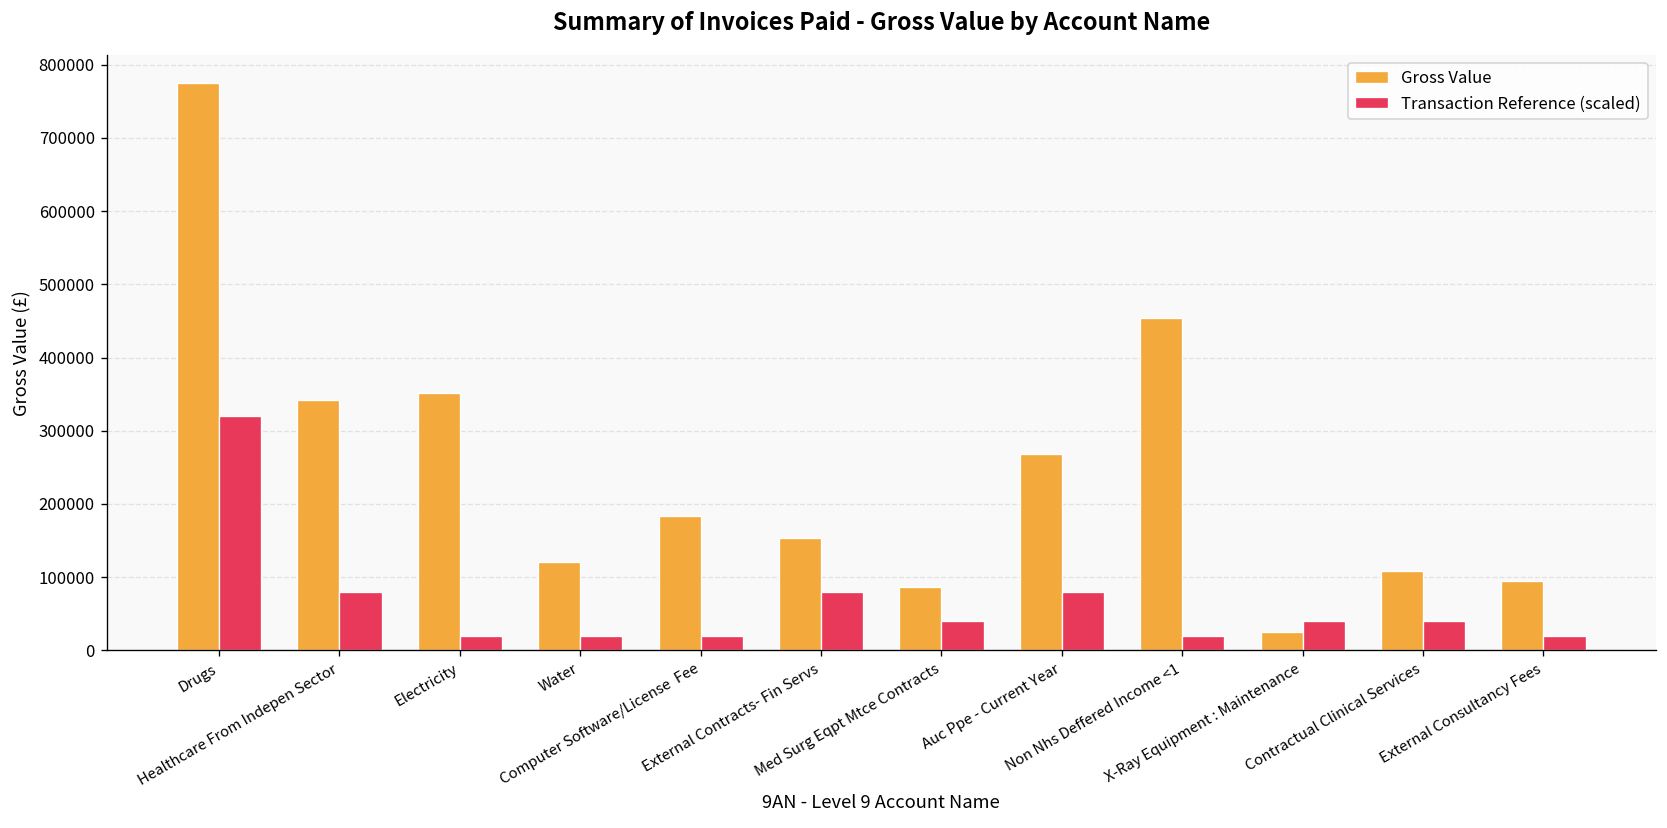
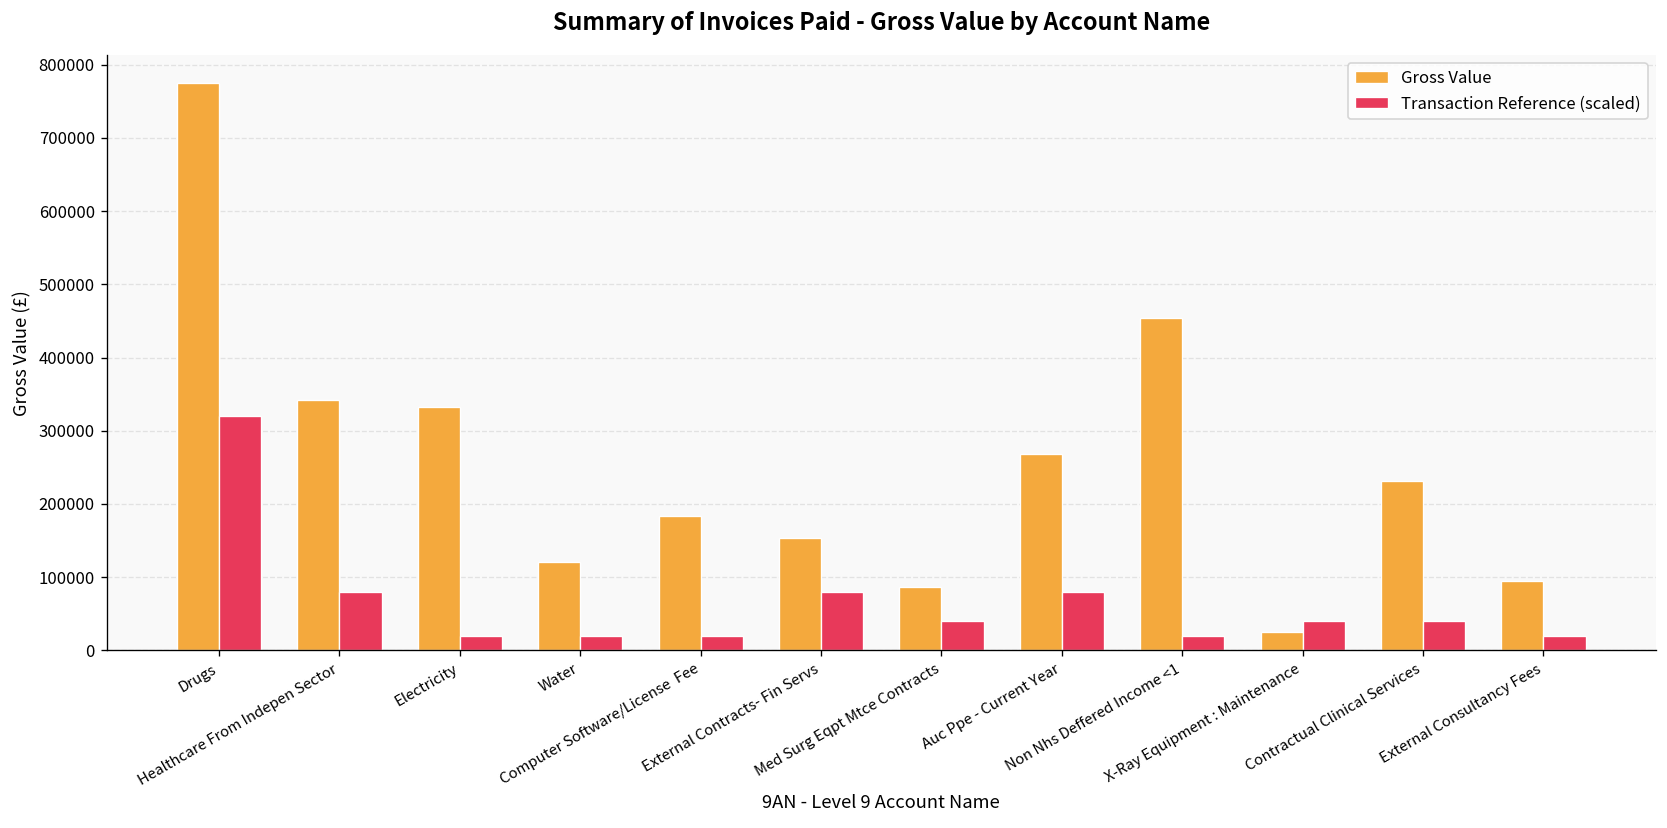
Gross Value, Electricity: 350000 -> 330000
Gross Value, Contractual Clinical Services: 110000 -> 230000
